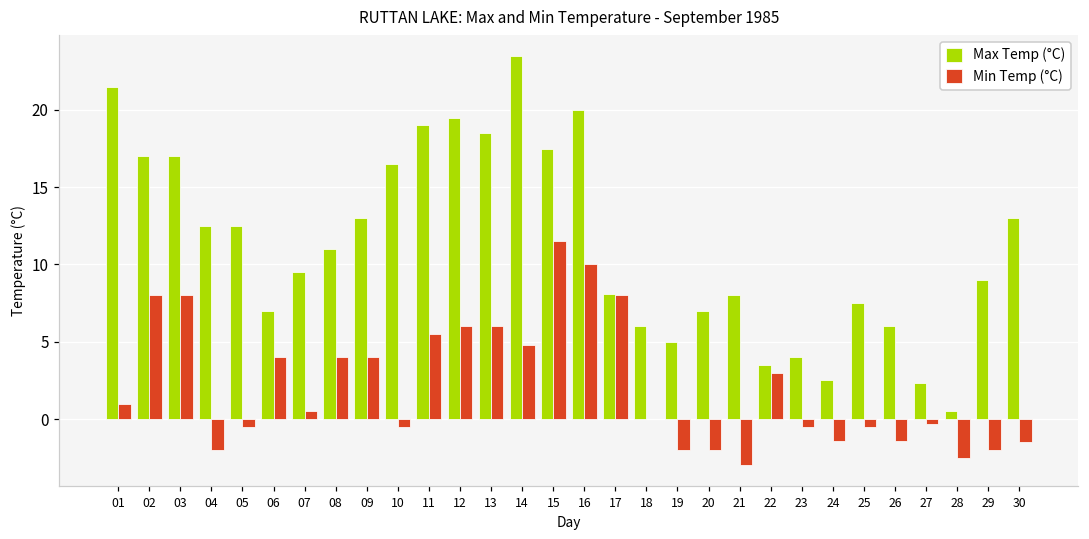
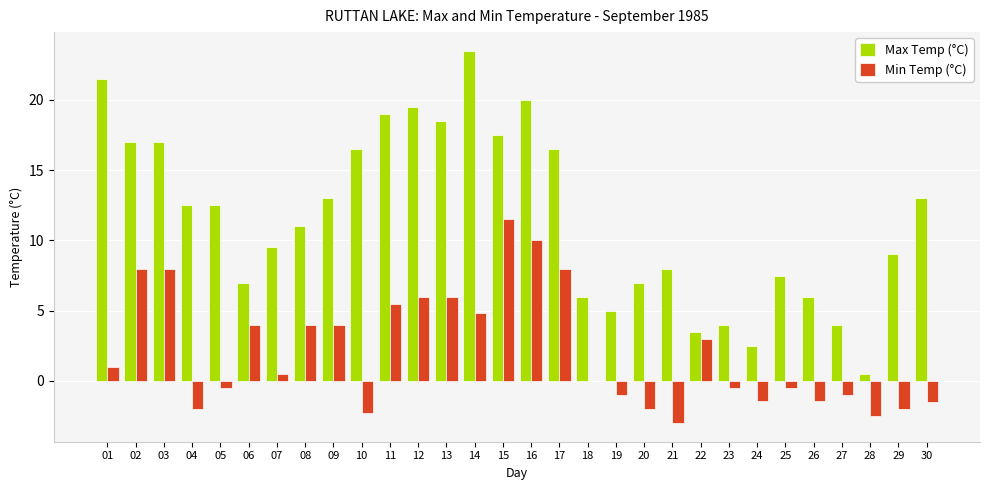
Min Temp (°C), 10: -0.5 -> -2.3
Max Temp (°C), 17: 8.1 -> 16.5
Min Temp (°C), 19: -2 -> -1
Max Temp (°C), 27: 2.3 -> 4.0
Min Temp (°C), 27: -0.3 -> -1.0
